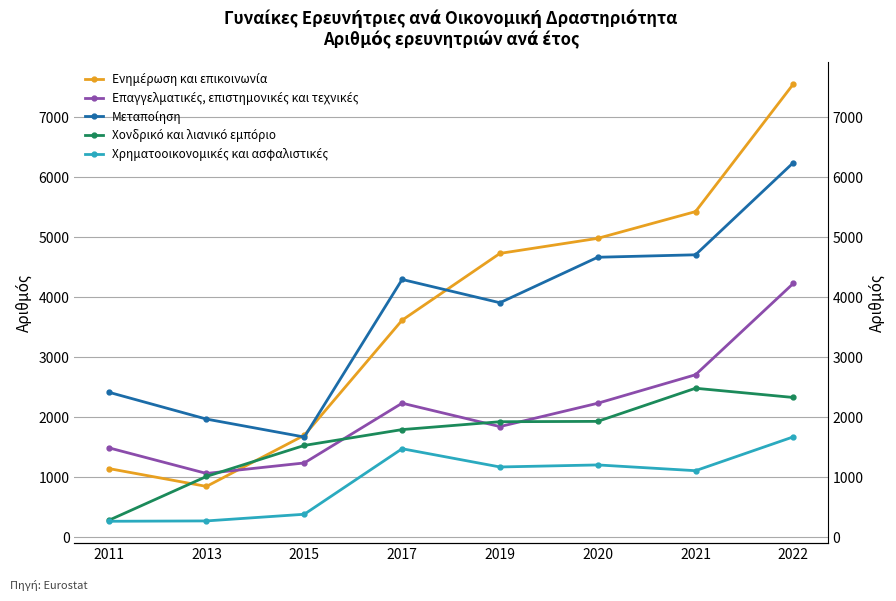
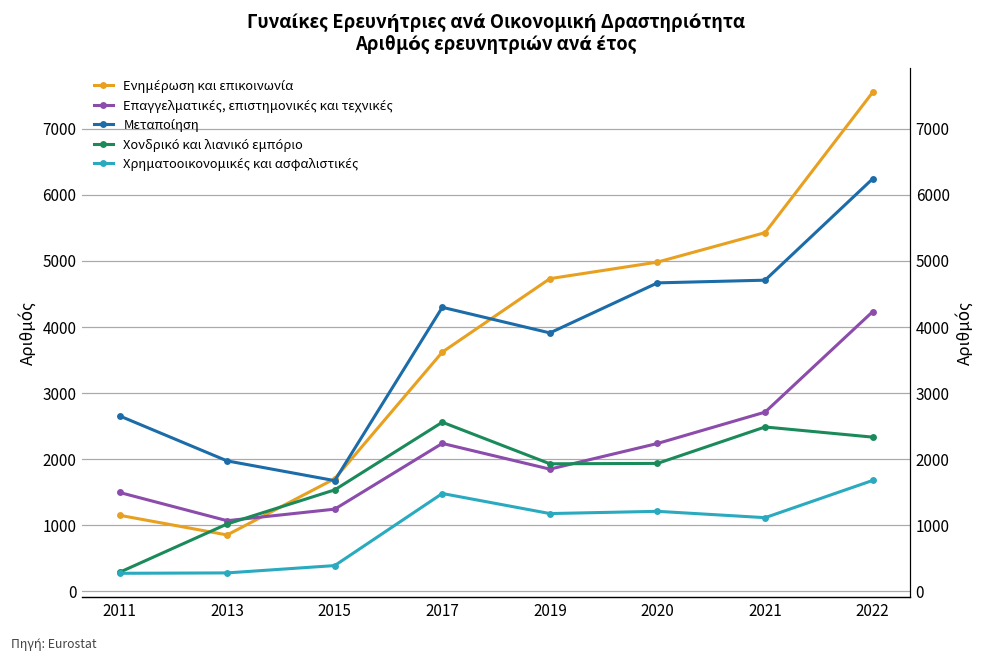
Μεταποίηση, 2011: 2400 -> 2700
Χονδρικό και λιανικό εμπόριο, 2017: 1800 -> 2600
